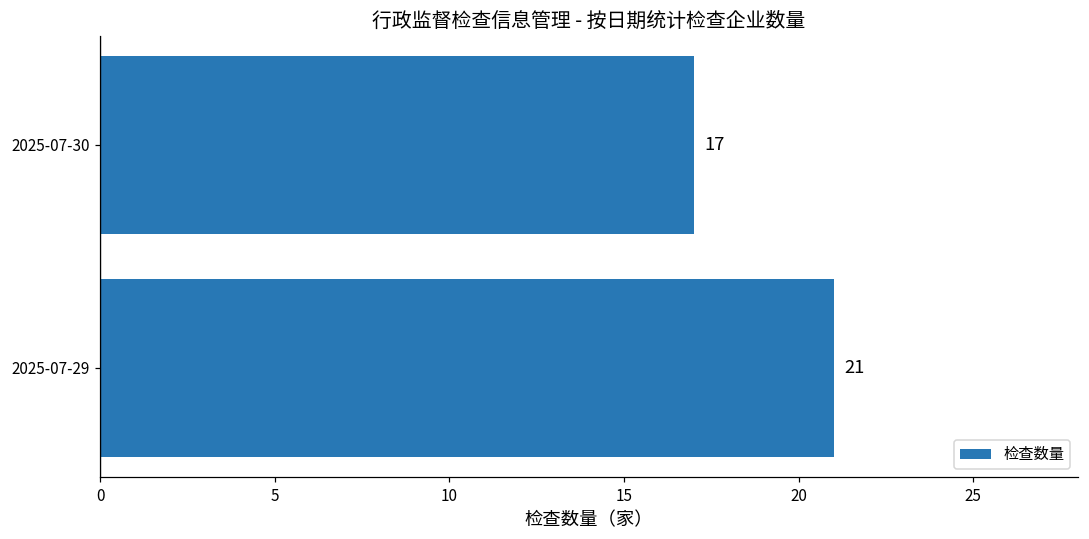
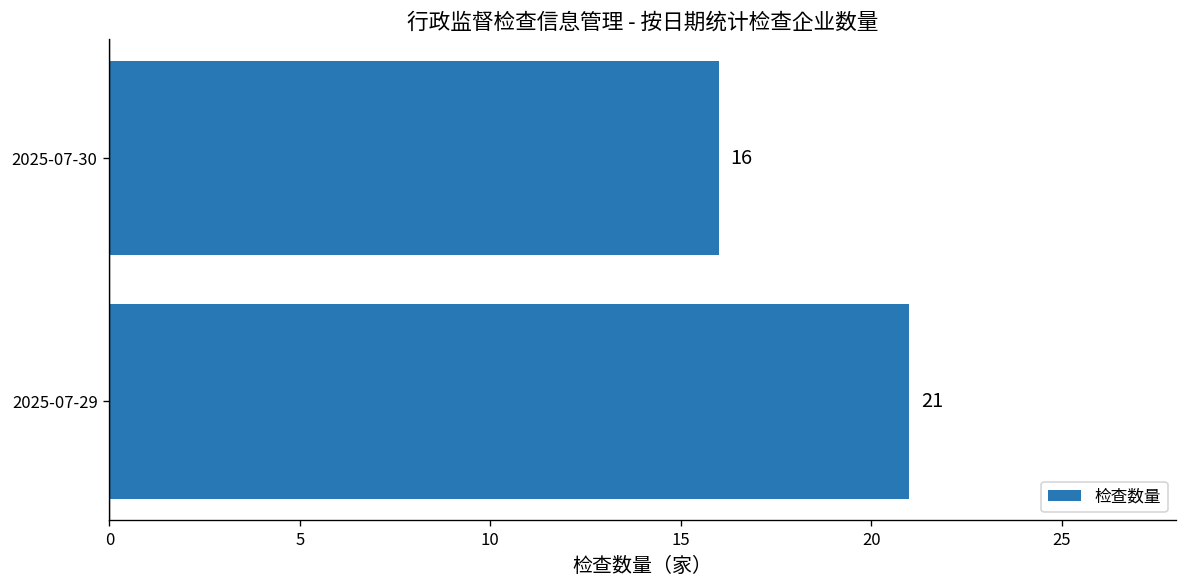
2025-07-30: 17 -> 16
